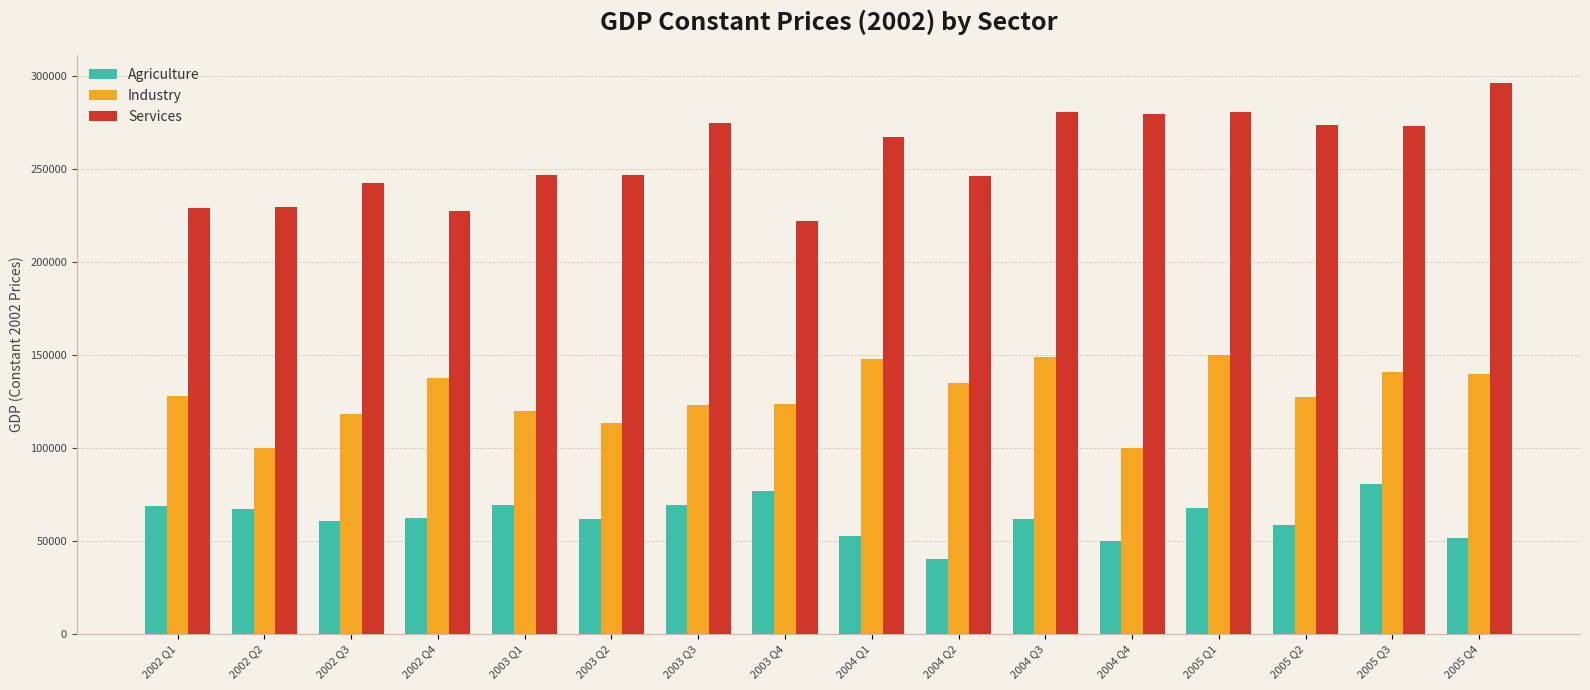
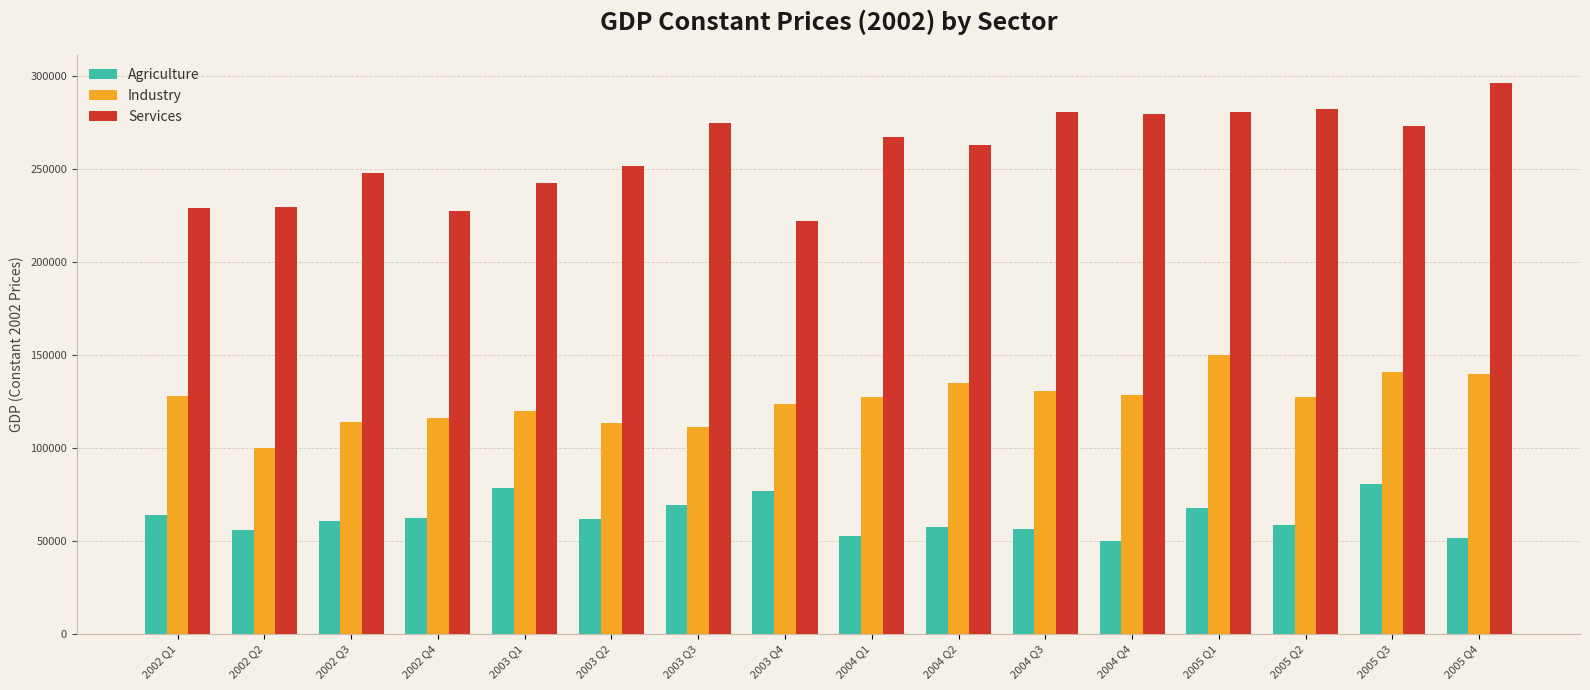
Agriculture, 2002 Q1: 68000 -> 64000
Agriculture, 2002 Q2: 67000 -> 56000
Industry, 2002 Q3: 118000 -> 114000
Services, 2002 Q3: 242000 -> 248000
Industry, 2002 Q4: 138000 -> 116000
Agriculture, 2003 Q1: 69000 -> 79000
Services, 2003 Q1: 247000 -> 242000
Services, 2003 Q2: 247000 -> 252000
Industry, 2003 Q3: 123000 -> 111000
Industry, 2004 Q1: 148000 -> 127000
Agriculture, 2004 Q2: 40000 -> 57000
Services, 2004 Q2: 246000 -> 263000
Agriculture, 2004 Q3: 62000 -> 56000
Industry, 2004 Q3: 149000 -> 131000
Industry, 2004 Q4: 100000 -> 128000
Services, 2005 Q2: 274000 -> 282000
